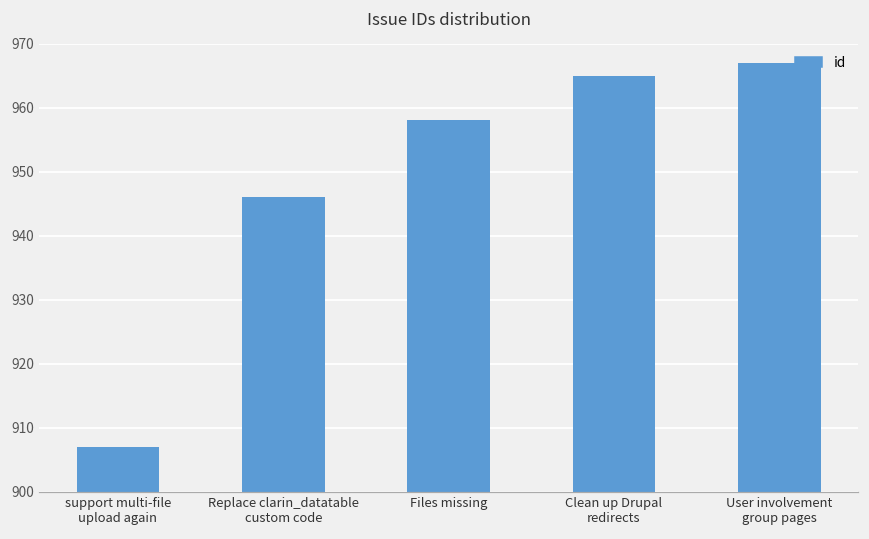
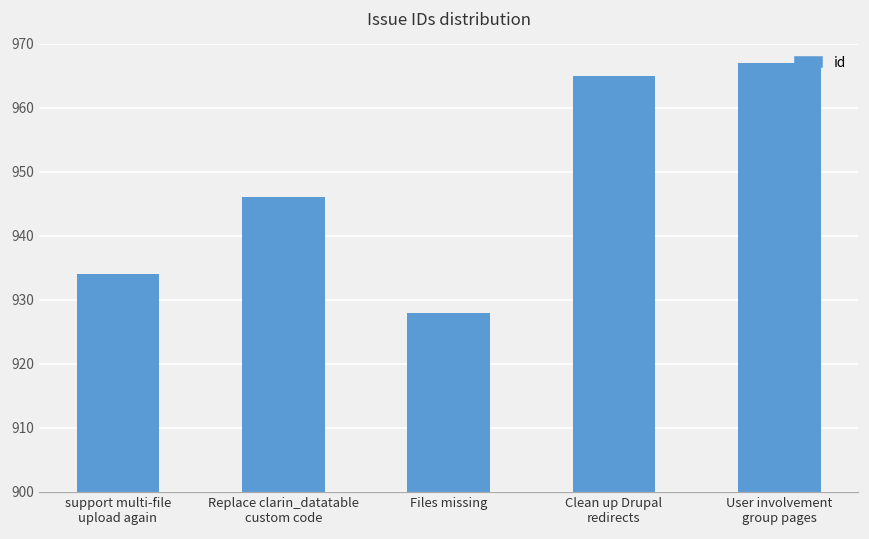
support multi-file upload again: 907 -> 934
Files missing: 958 -> 928
